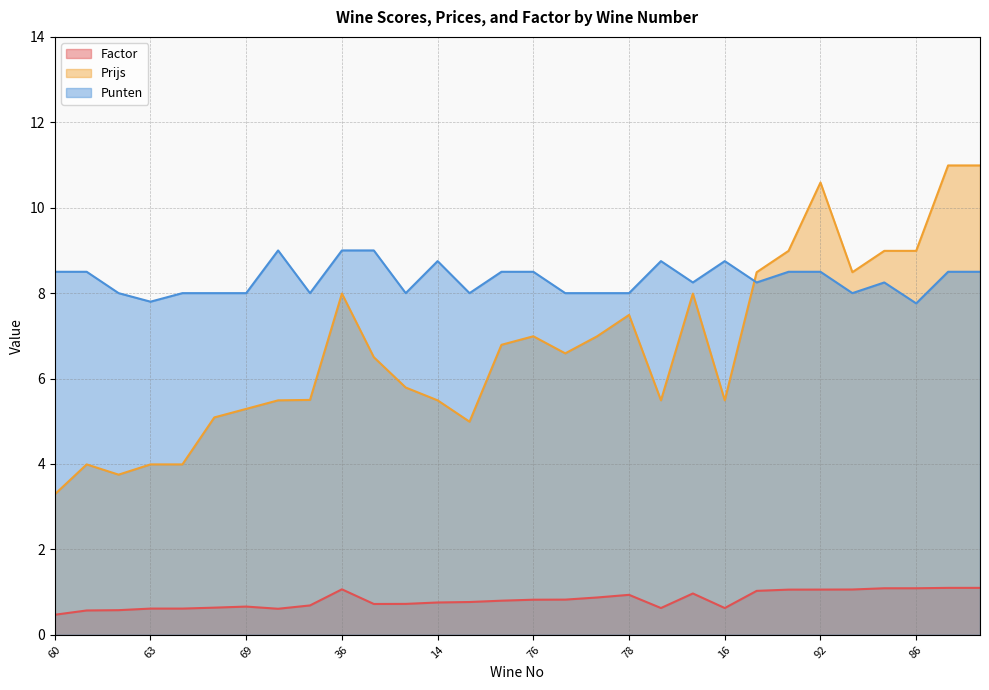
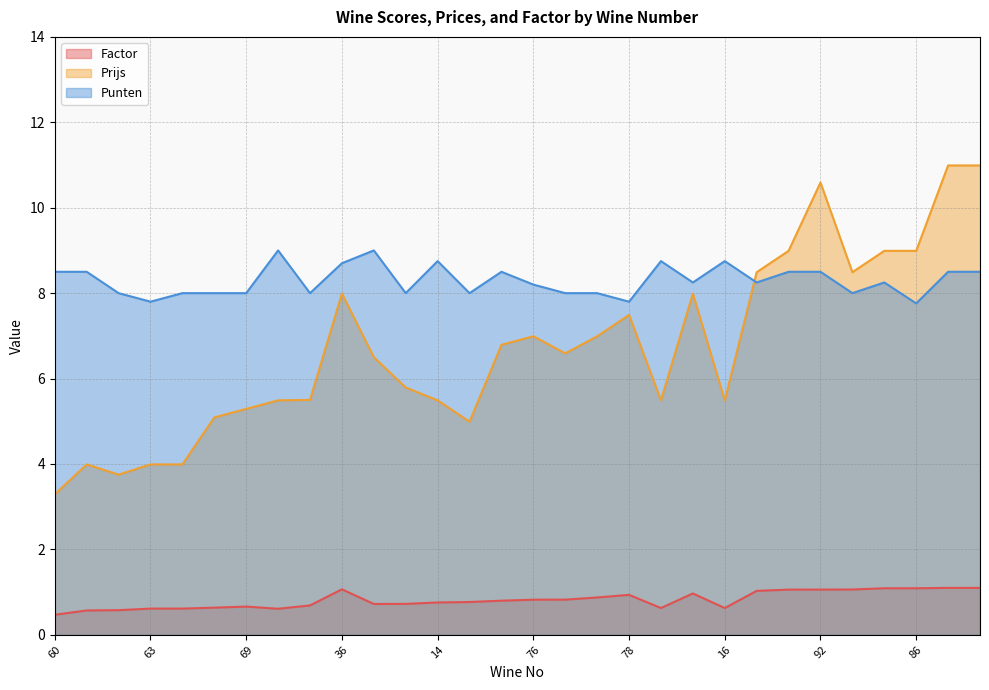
Punten, 36: 9.0 -> 8.7
Punten, 76: 8.5 -> 8.2
Punten, 78: 8.0 -> 7.8
